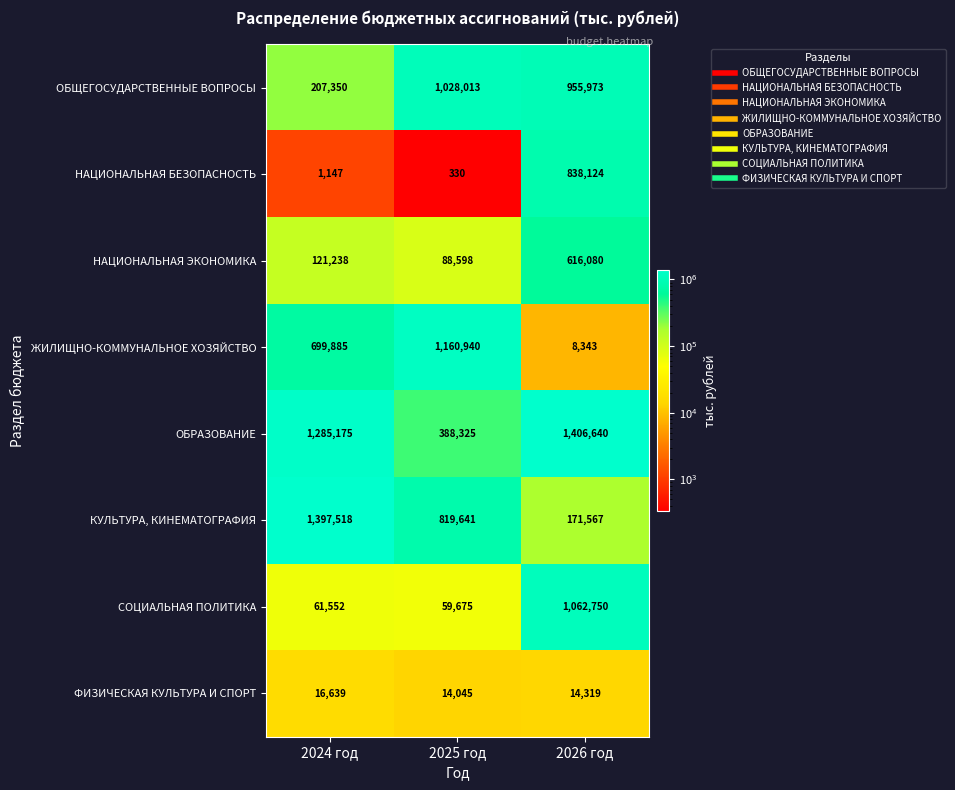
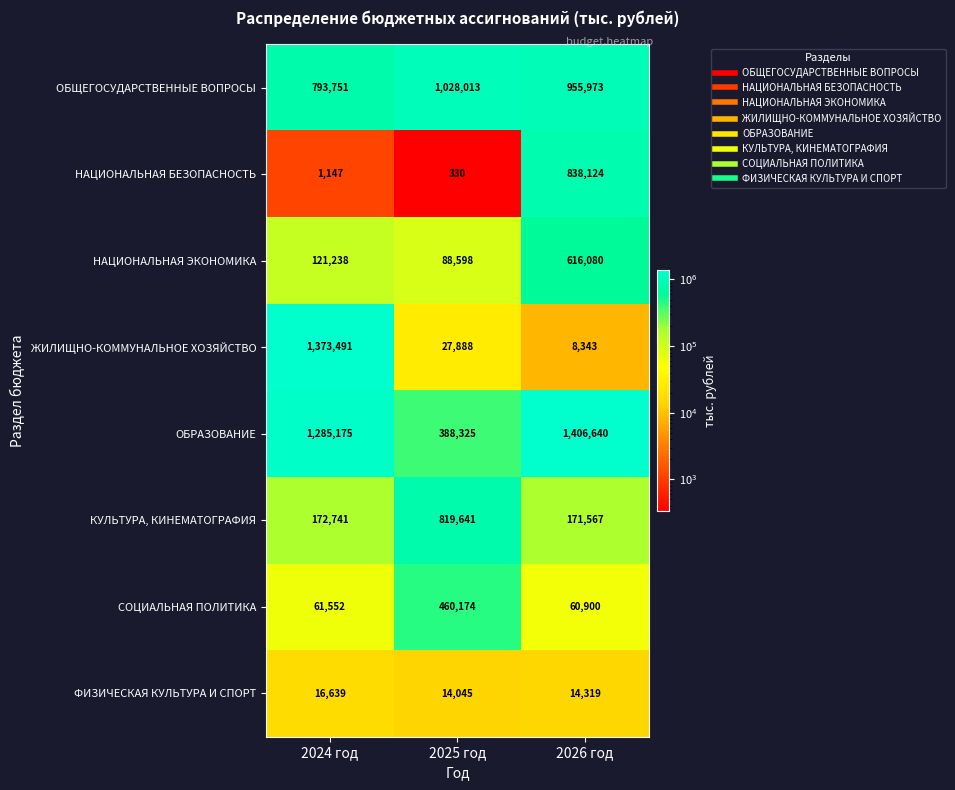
ОБЩЕГОСУДАРСТВЕННЫЕ ВОПРОСЫ, 2024 год: 207,350 -> 793,751
ЖИЛИЩНО-КОММУНАЛЬНОЕ ХОЗЯЙСТВО, 2024 год: 699,885 -> 1,373,491
ЖИЛИЩНО-КОММУНАЛЬНОЕ ХОЗЯЙСТВО, 2025 год: 1,160,940 -> 27,888
КУЛЬТУРА, КИНЕМАТОГРАФИЯ, 2024 год: 1,397,518 -> 172,741
СОЦИАЛЬНАЯ ПОЛИТИКА, 2025 год: 59,675 -> 460,174
СОЦИАЛЬНАЯ ПОЛИТИКА, 2026 год: 1,062,750 -> 60,900
